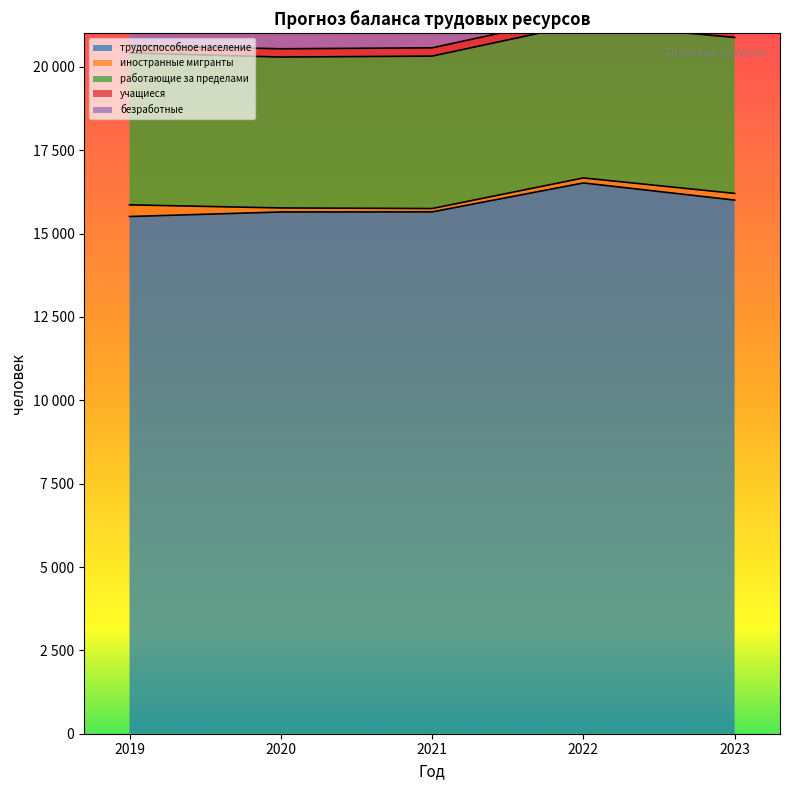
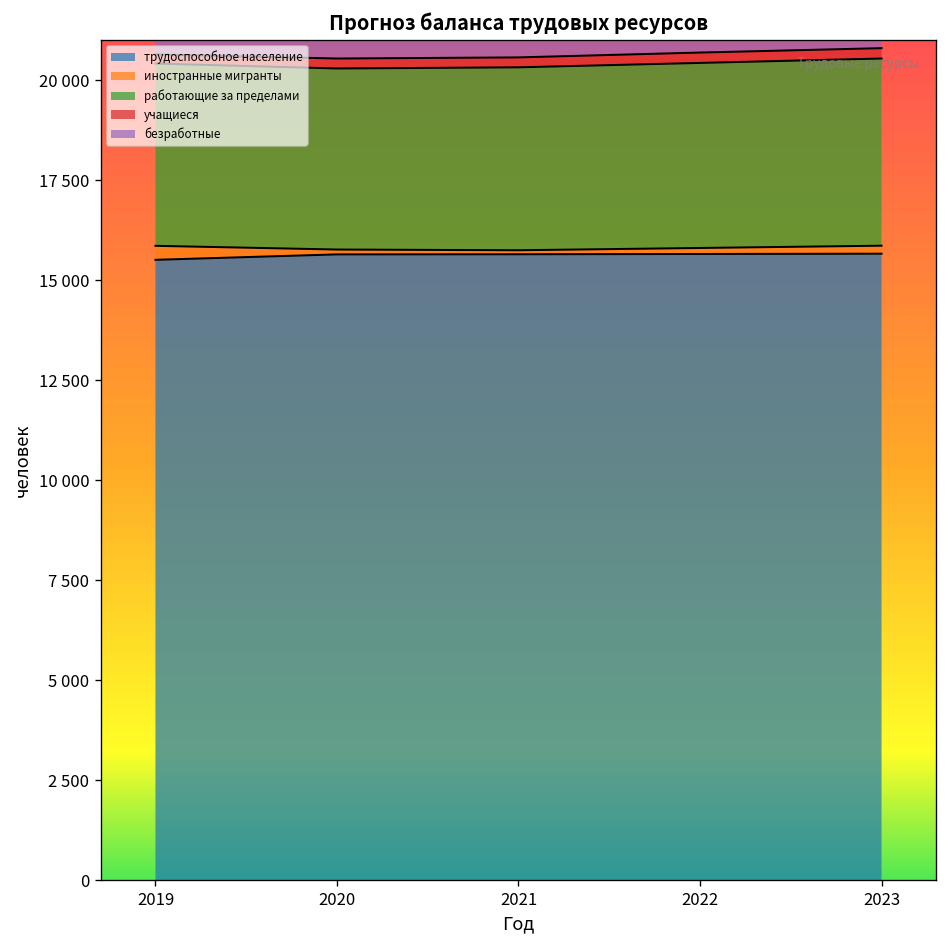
трудоспособное население, 2022: 16500 -> 15700
трудоспособное население, 2023: 16000 -> 15700
